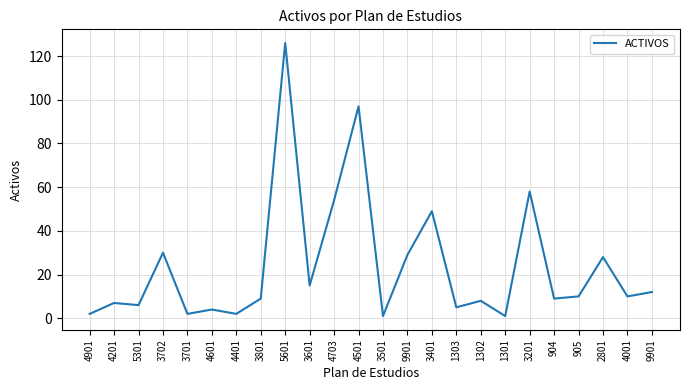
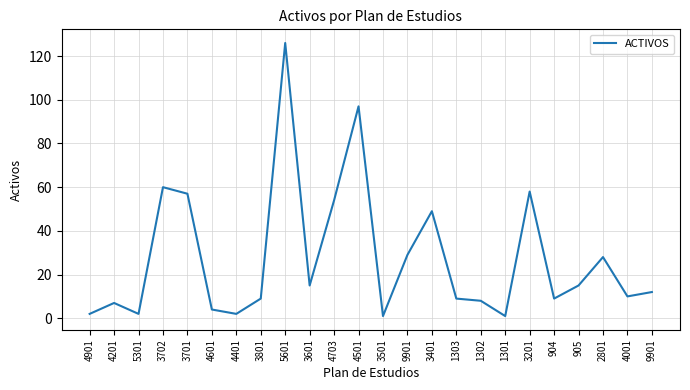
5301: 6 -> 2
3702: 30 -> 60
3701: 2 -> 57
1303: 5 -> 9
905: 10 -> 15
